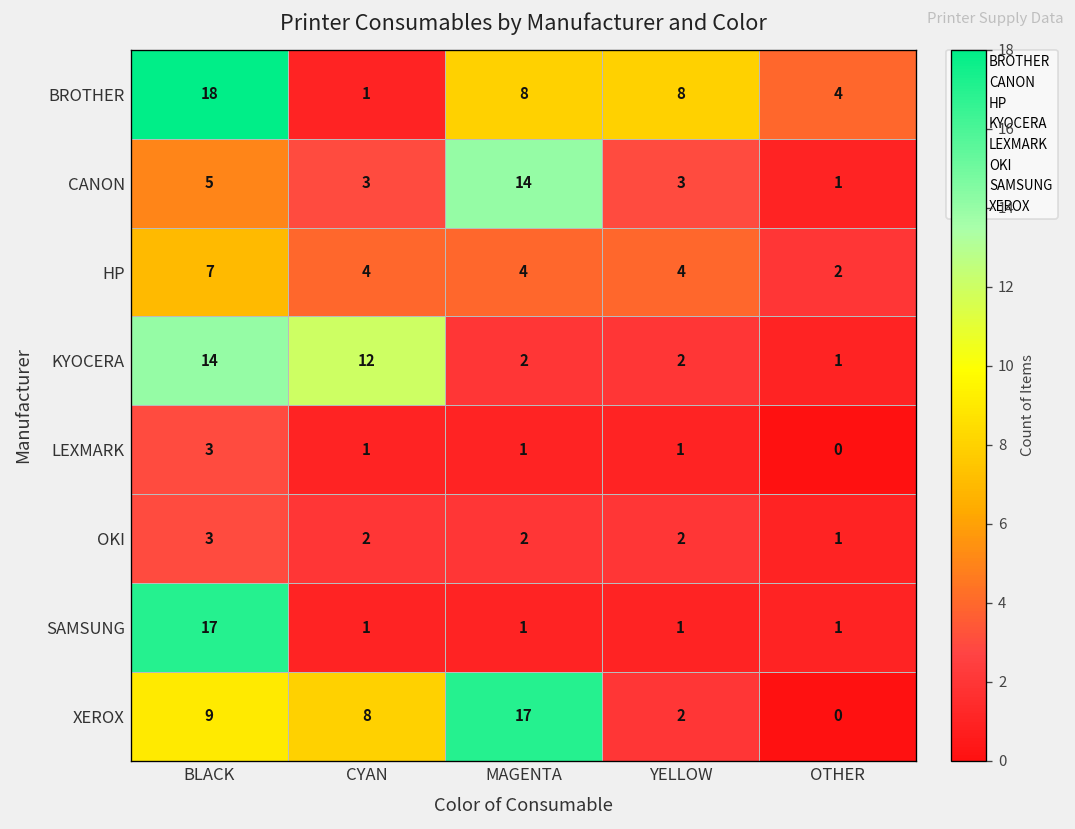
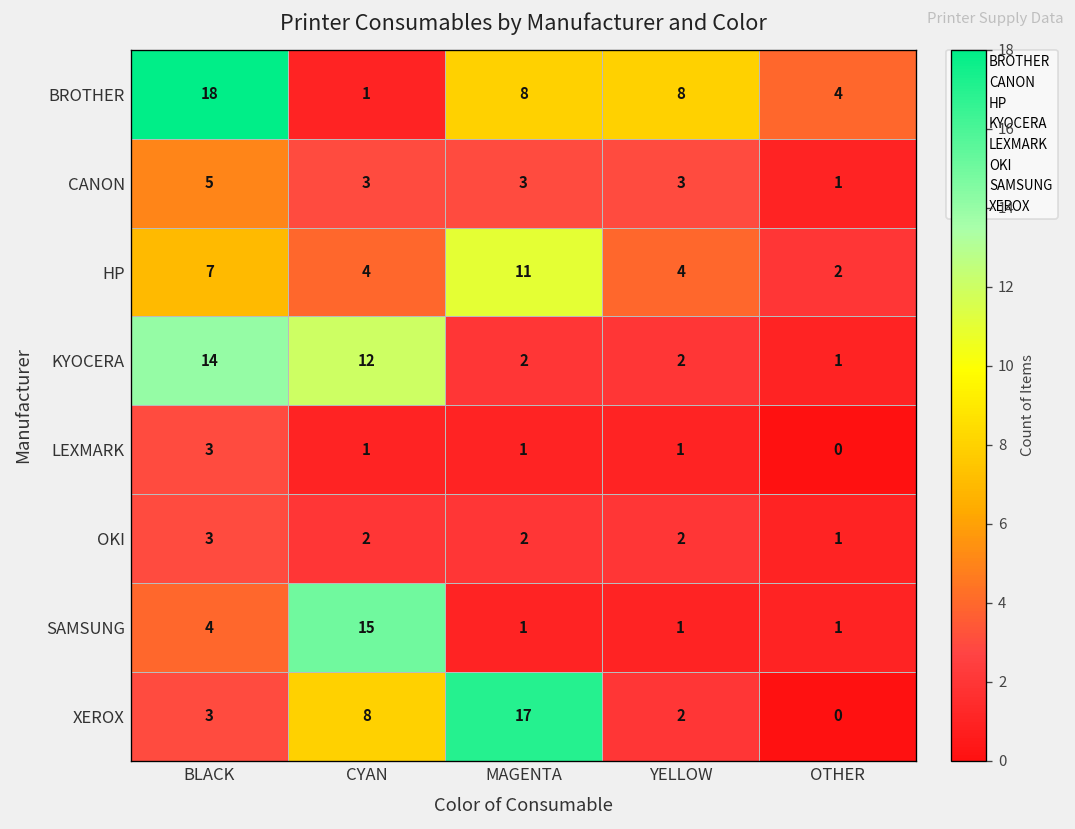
CANON, MAGENTA: 14 -> 3
HP, MAGENTA: 4 -> 11
SAMSUNG, BLACK: 17 -> 4
SAMSUNG, CYAN: 1 -> 15
XEROX, BLACK: 9 -> 3
